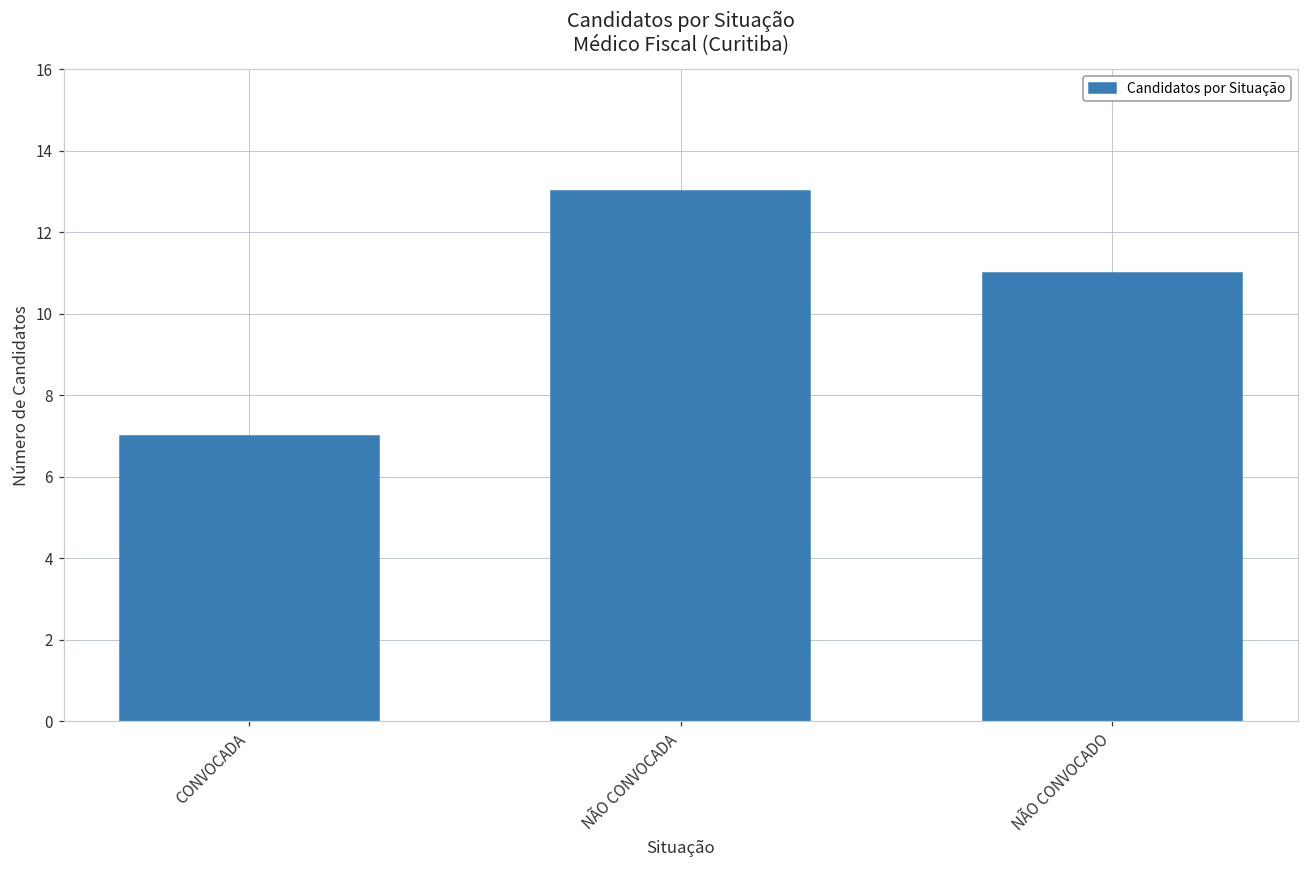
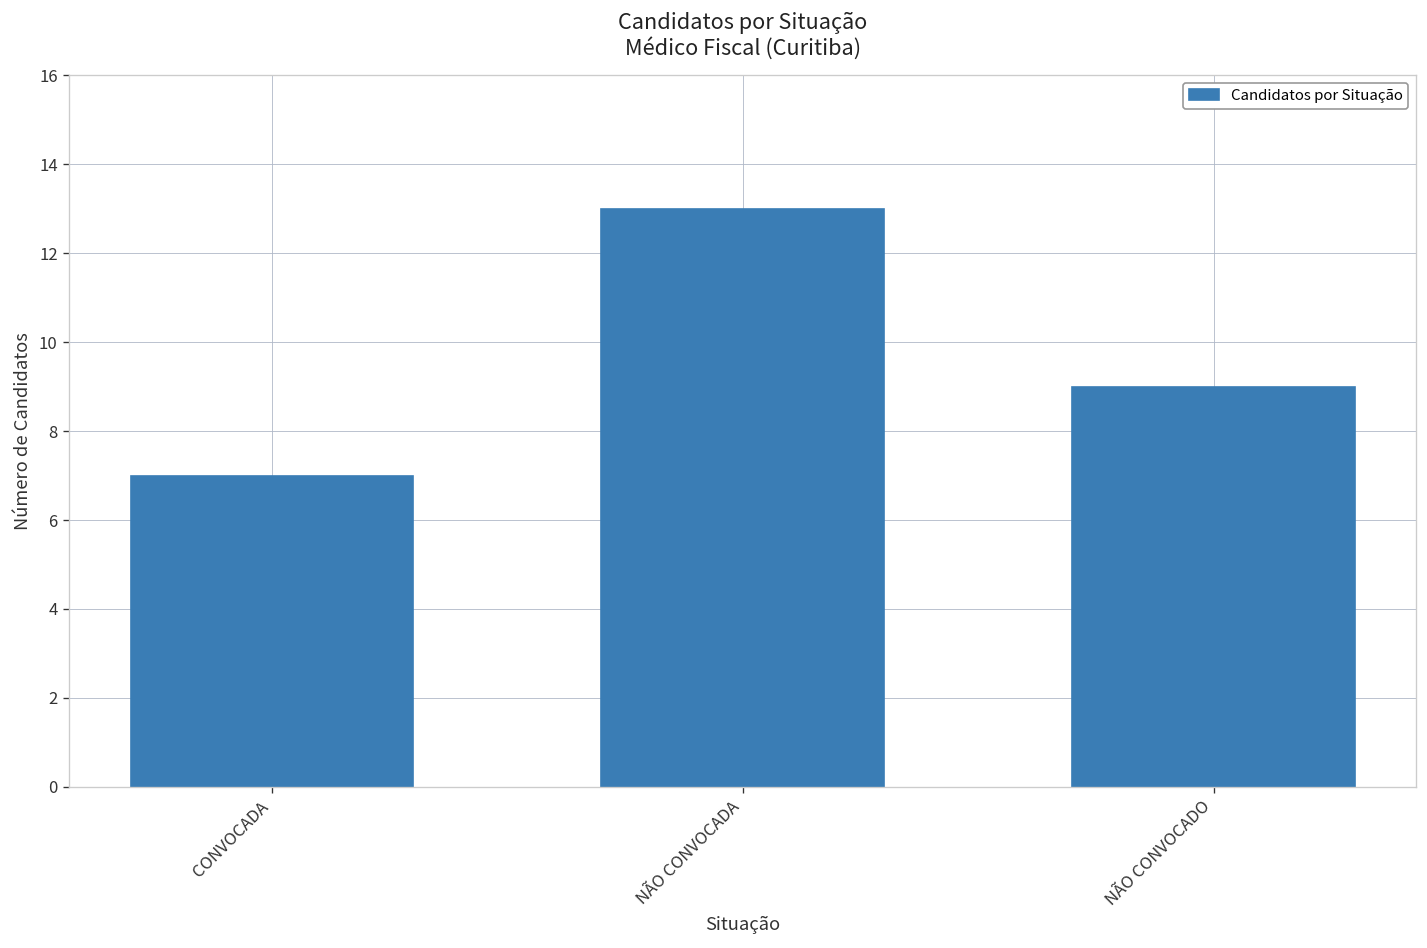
NÃO CONVOCADO: 11 -> 9
